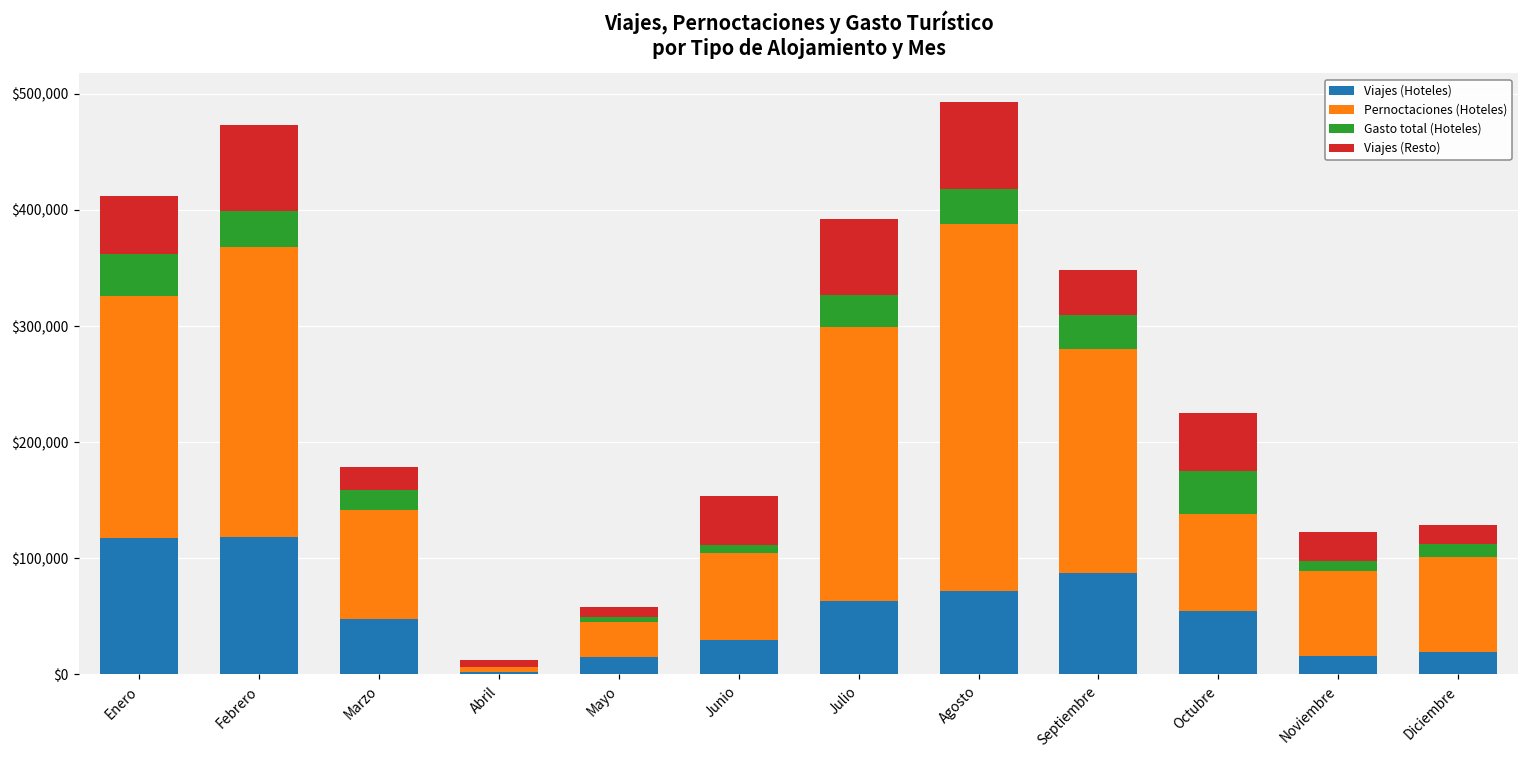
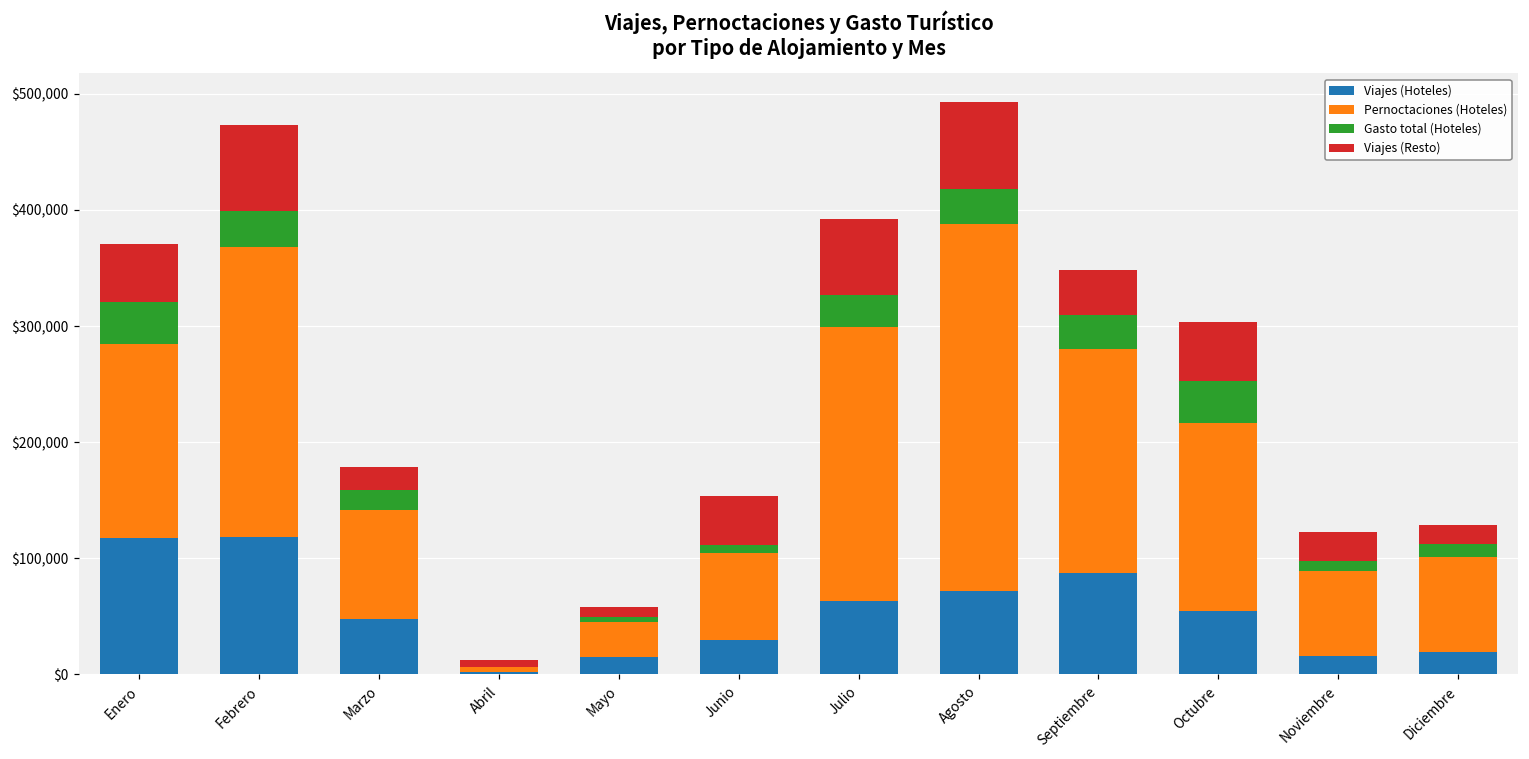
Pernoctaciones (Hoteles), Enero: $208,000 -> $167,000
Pernoctaciones (Hoteles), Octubre: $84,000 -> $162,000
